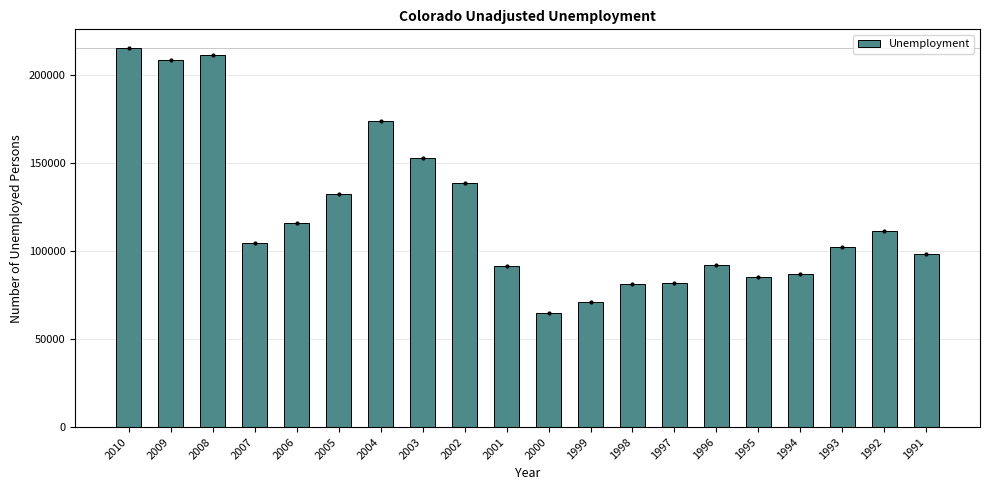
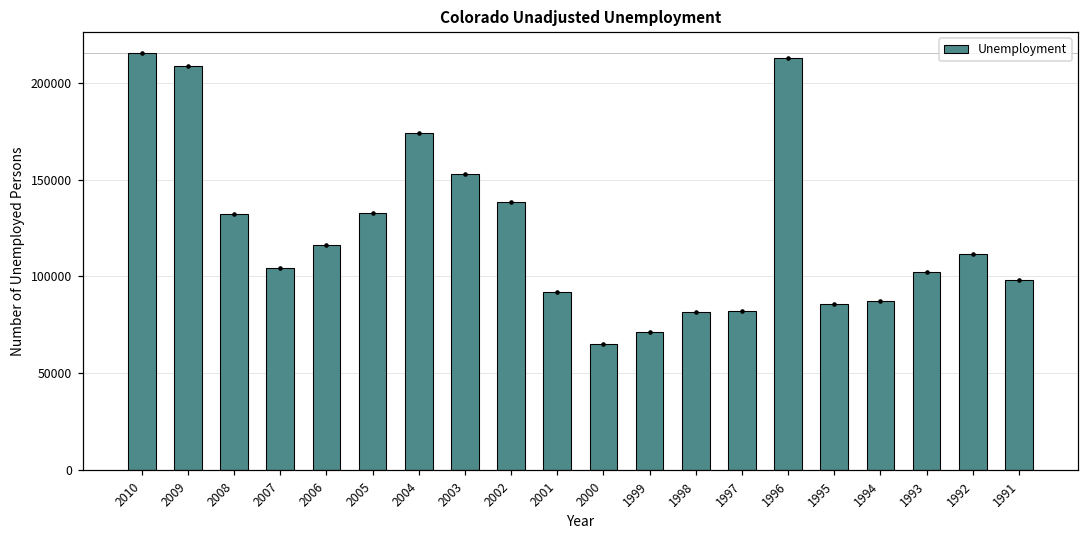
Unemployment, 2008: 212000 -> 132000
Unemployment, 1996: 92000 -> 213000
